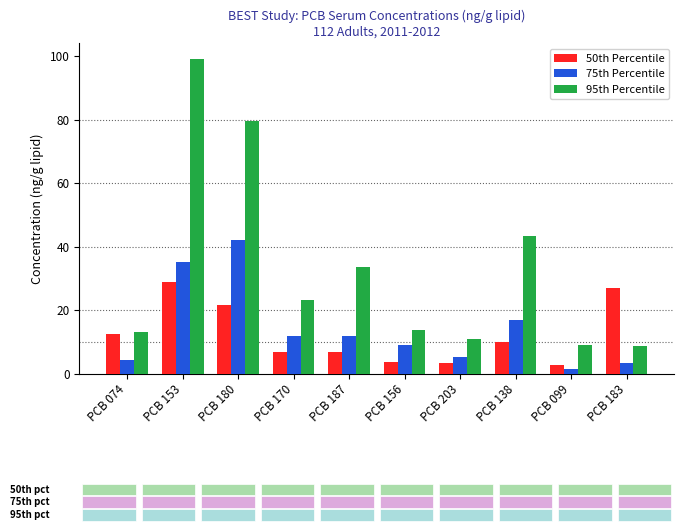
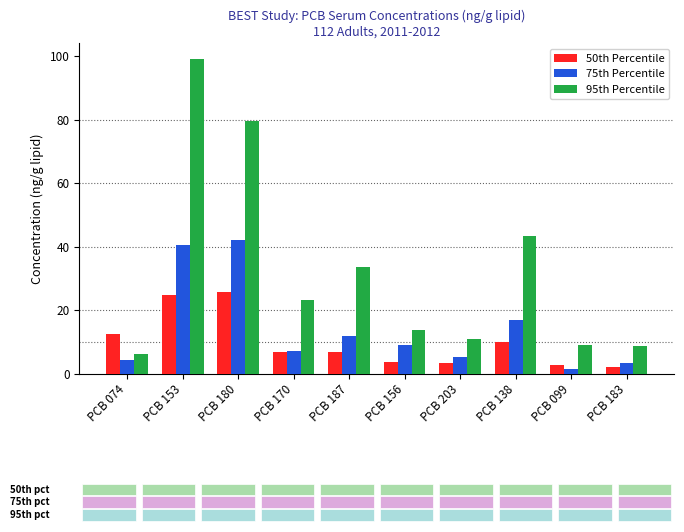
95th Percentile, PCB 074: 13 -> 6
50th Percentile, PCB 153: 29 -> 25
75th Percentile, PCB 153: 35 -> 41
50th Percentile, PCB 180: 22 -> 26
75th Percentile, PCB 170: 12 -> 7
50th Percentile, PCB 183: 27 -> 2
